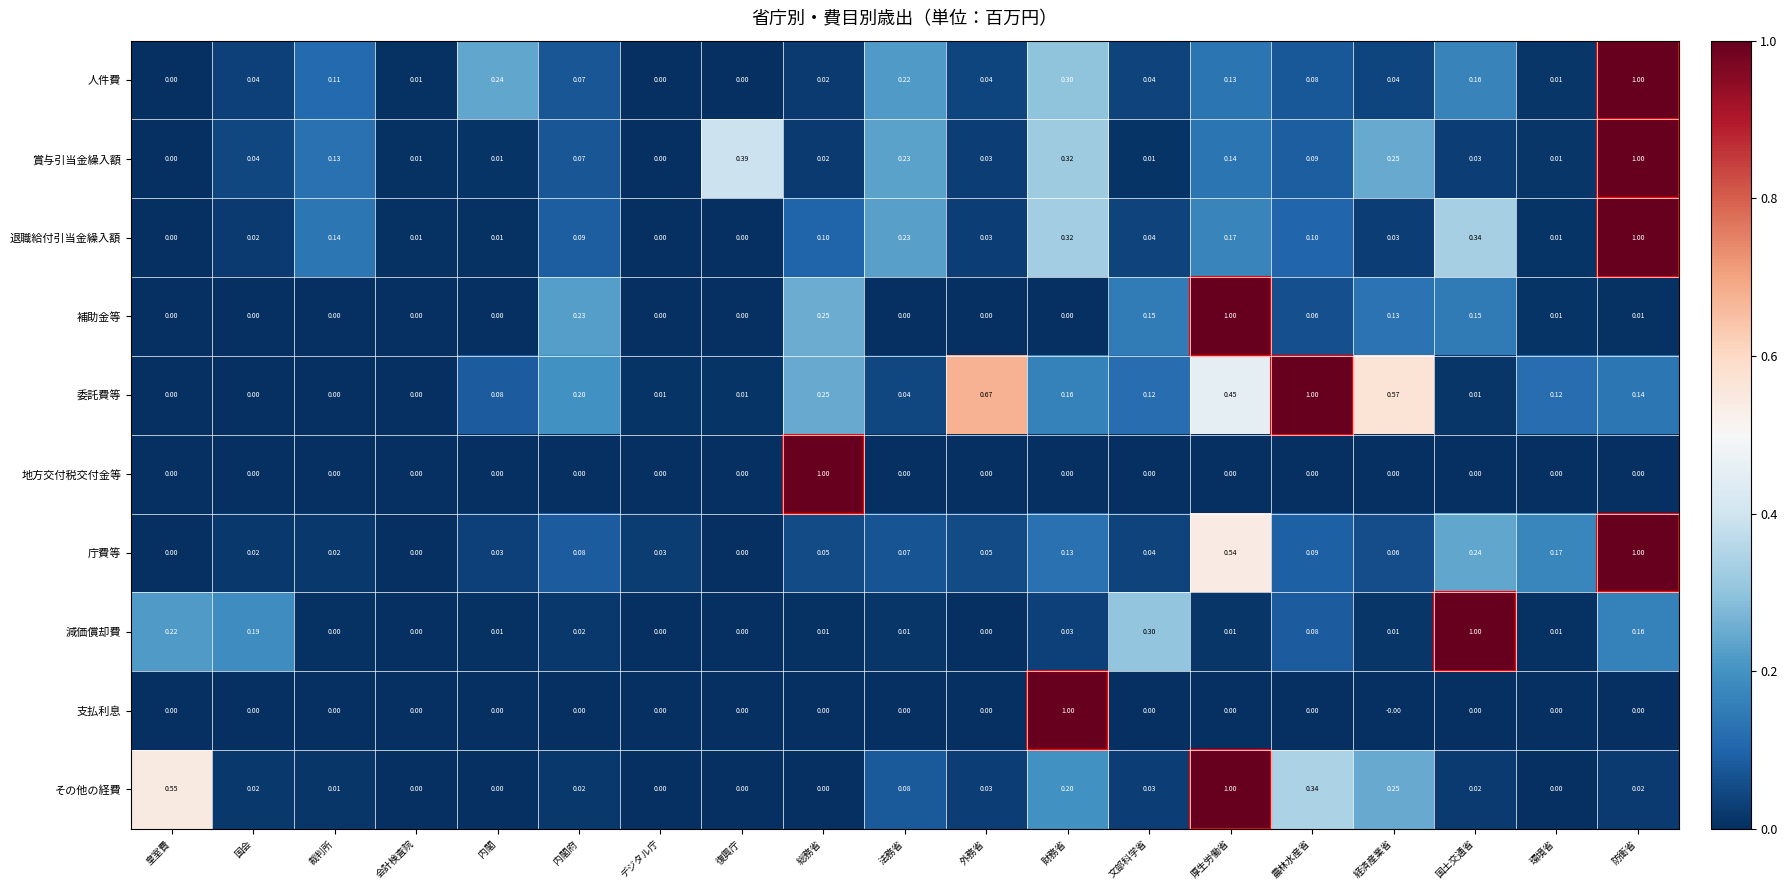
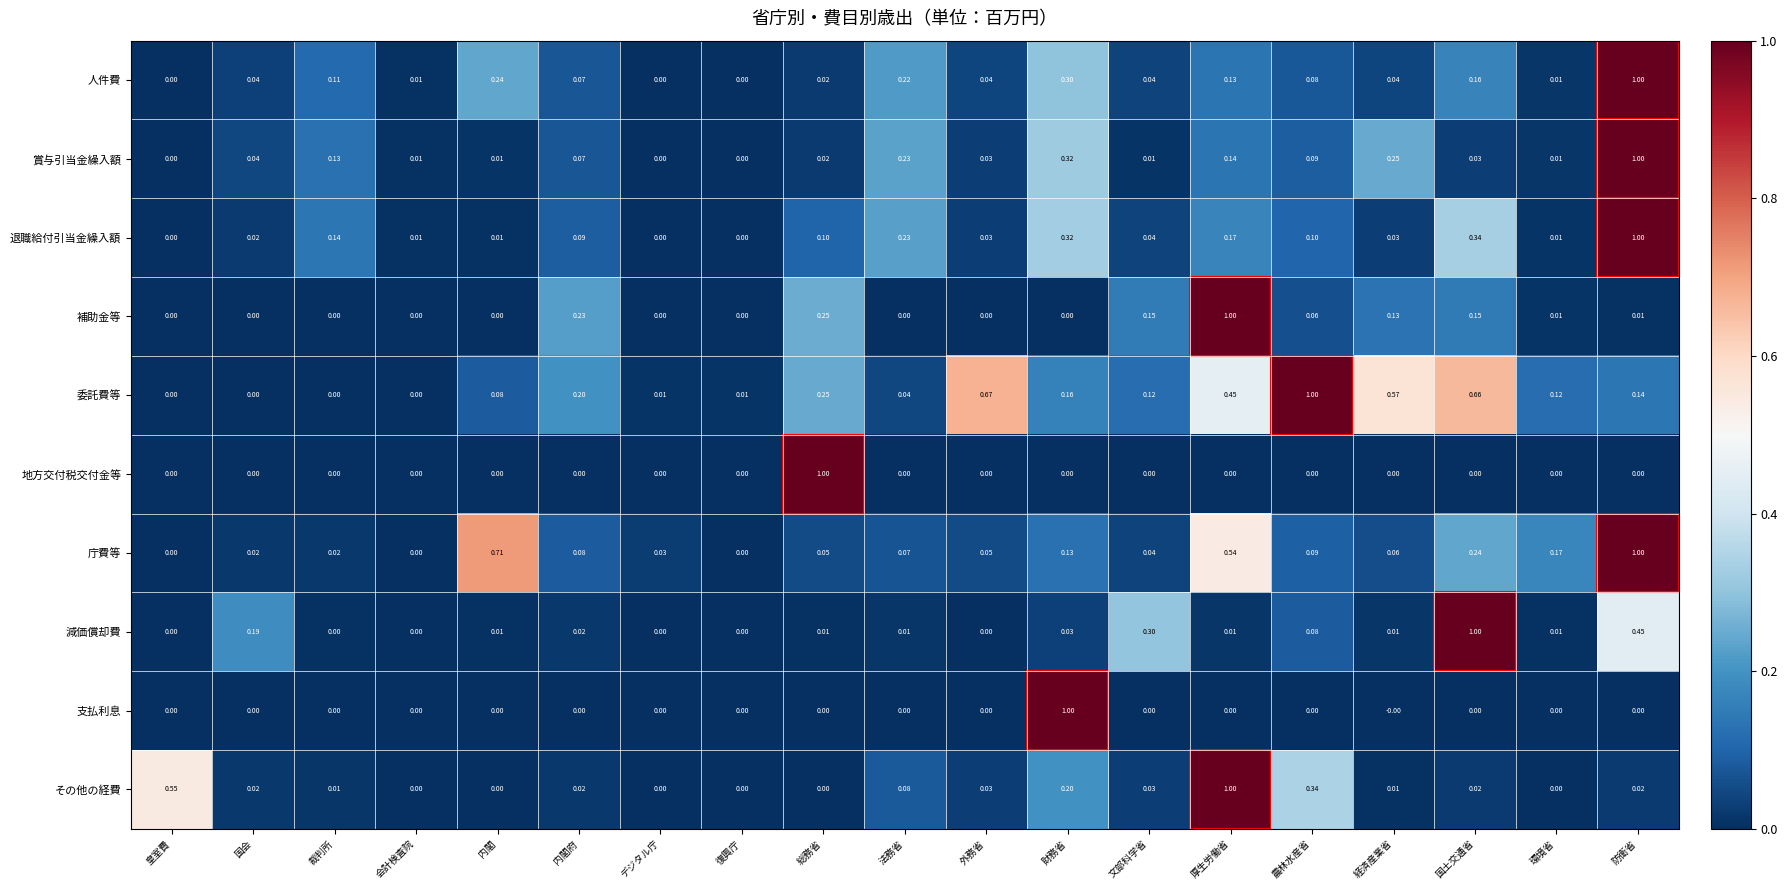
賞与引当金繰入額, 復興庁: 0.39 -> 0.00
委託費等, 国土交通省: 0.01 -> 0.66
庁費等, 内閣: 0.03 -> 0.71
減価償却費, 皇室費: 0.22 -> 0.00
減価償却費, 防衛省: 0.16 -> 0.45
その他の経費, 経済産業省: 0.25 -> 0.01
